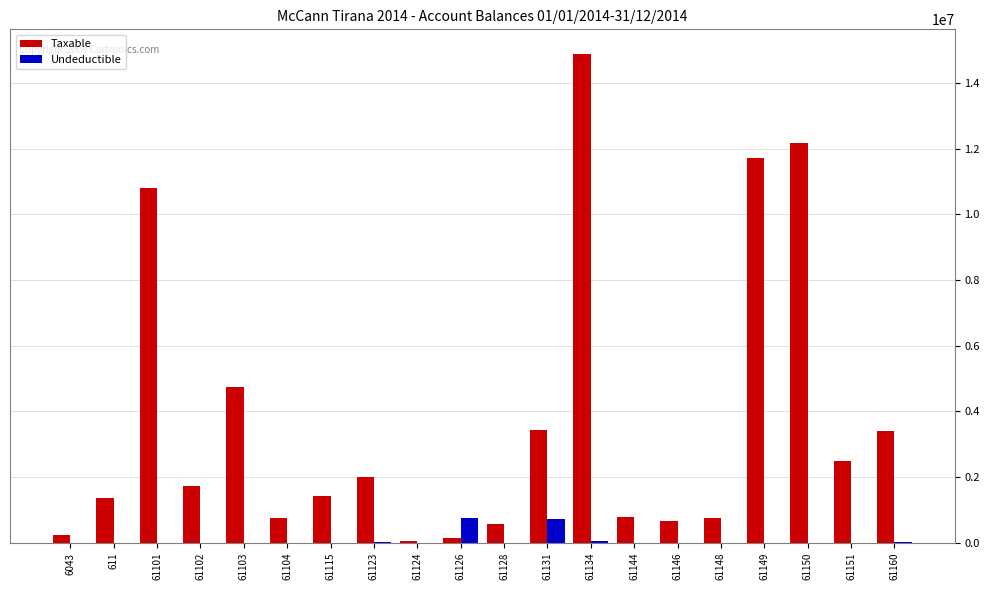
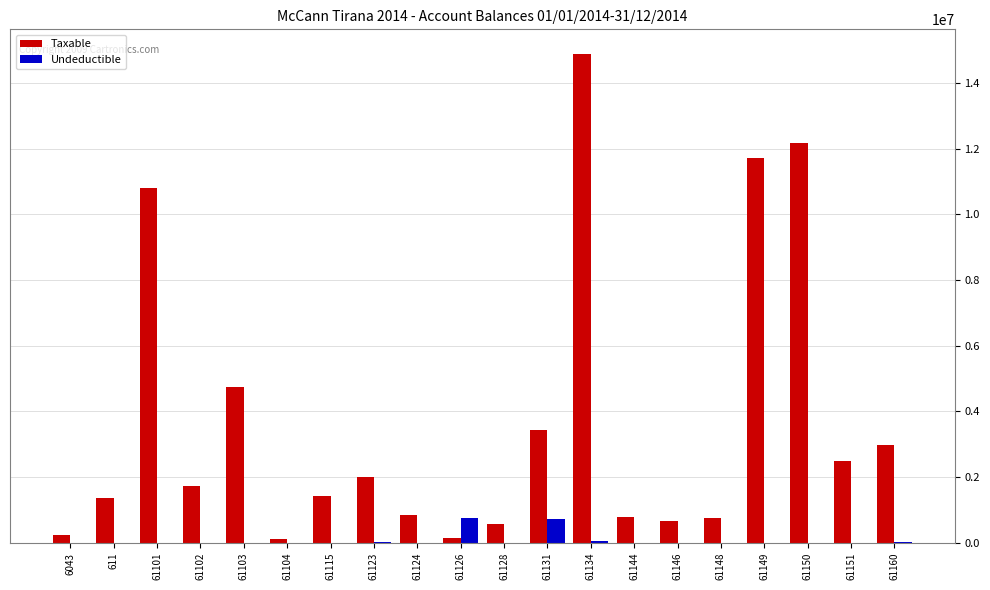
Taxable, 61104: 800000 -> 100000
Taxable, 61124: 100000 -> 800000
Taxable, 61160: 3400000 -> 3000000
